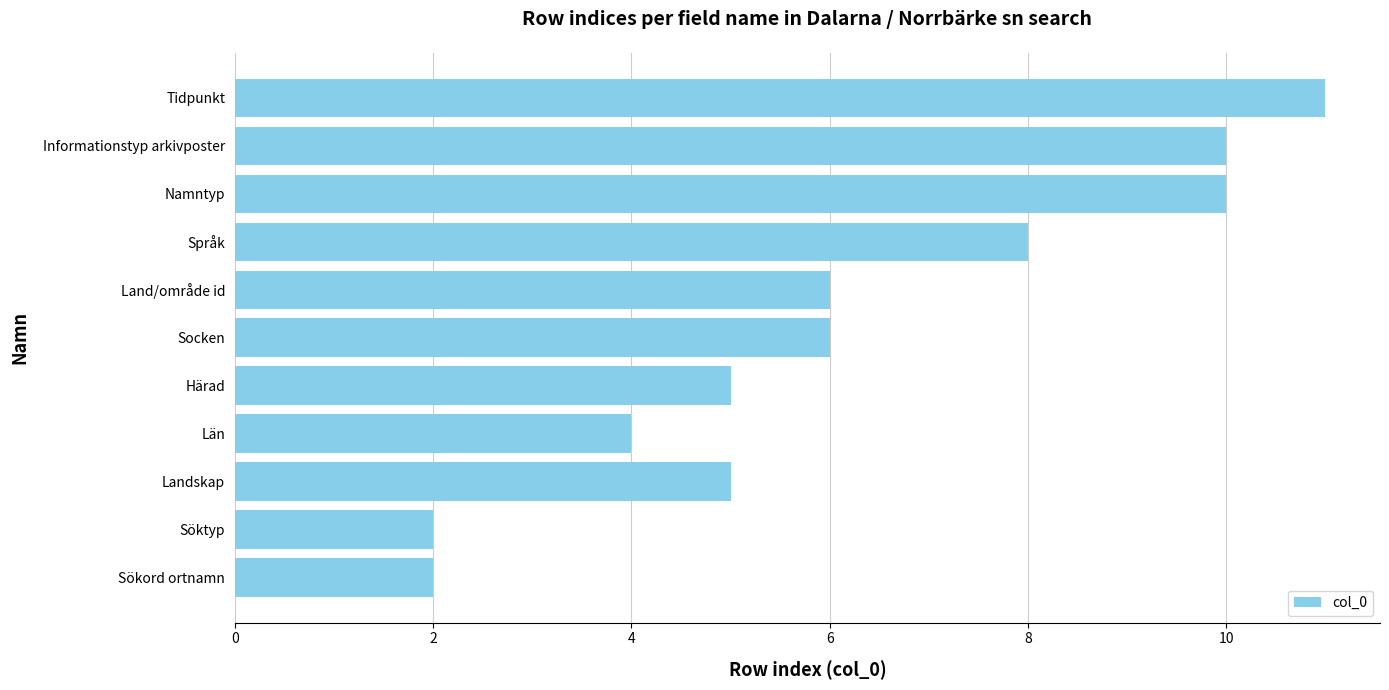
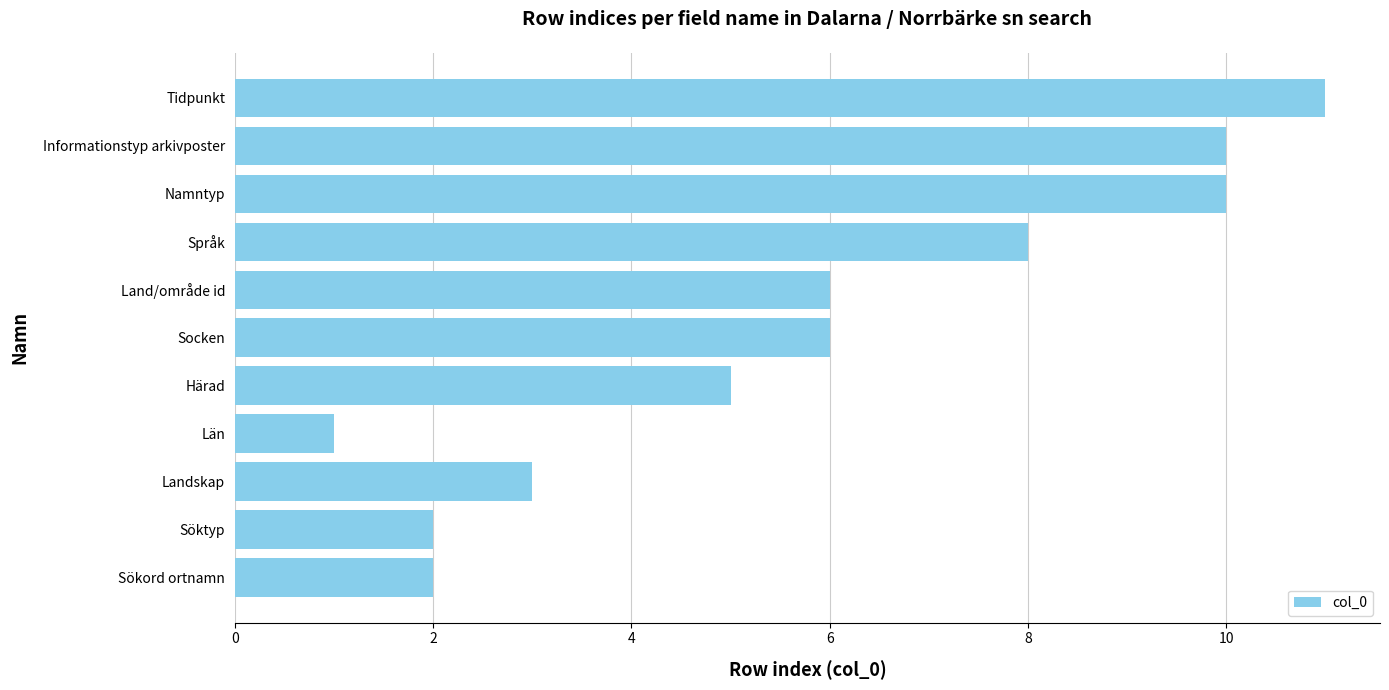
Län: 4 -> 1
Landskap: 5 -> 3
